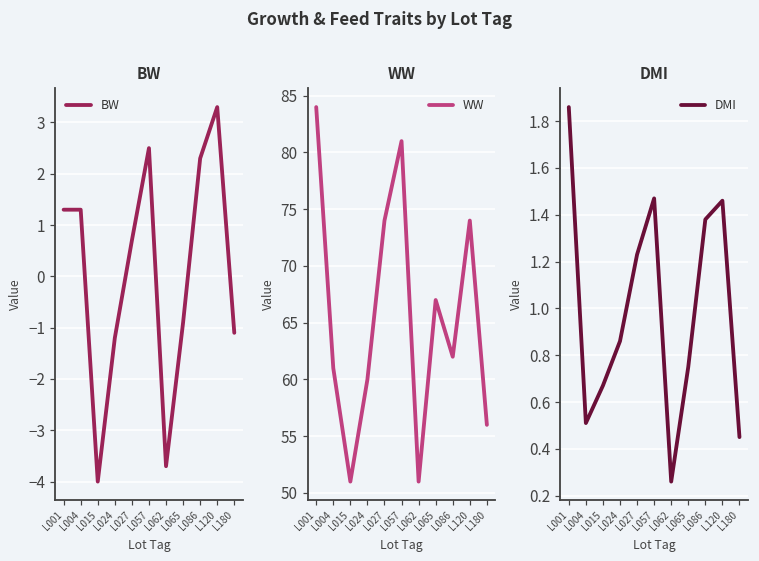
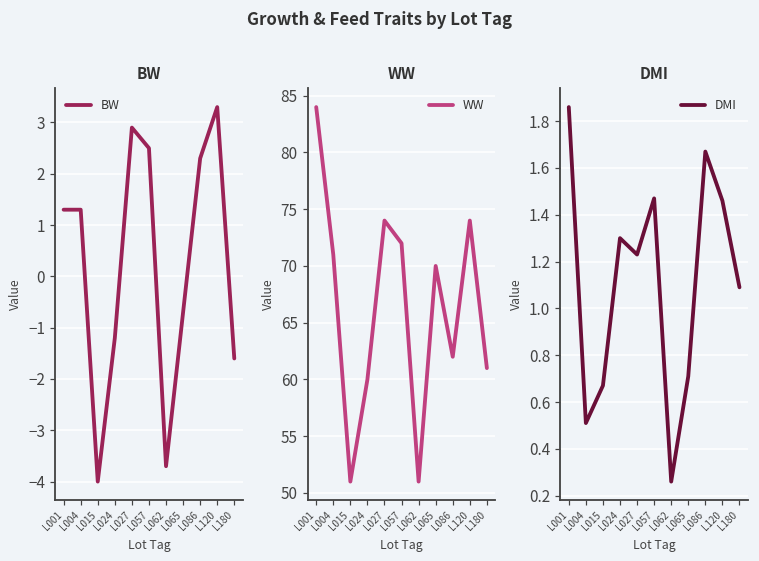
BW, L027: 0.7 -> 2.9
BW, L065: -0.9 -> -0.7
BW, L180: -1.1 -> -1.6
WW, L004: 61 -> 71
WW, L057: 81 -> 72
WW, L065: 67 -> 70
WW, L180: 56 -> 61
DMI, L024: 0.86 -> 1.30
DMI, L065: 0.75 -> 0.71
DMI, L086: 1.38 -> 1.67
DMI, L180: 0.45 -> 1.09
